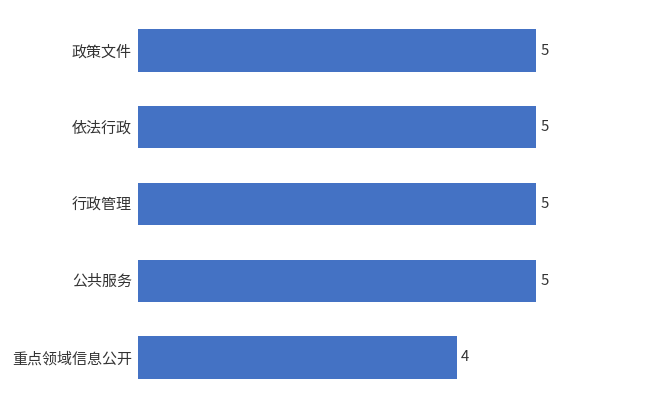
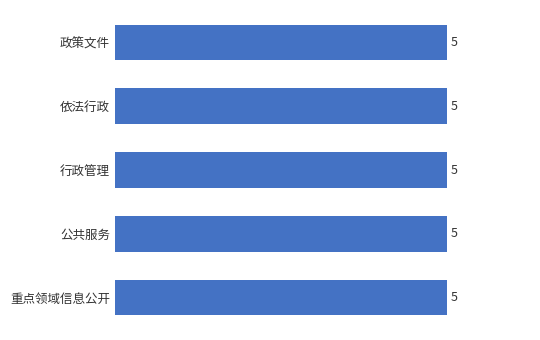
重点领域信息公开: 4 -> 5
